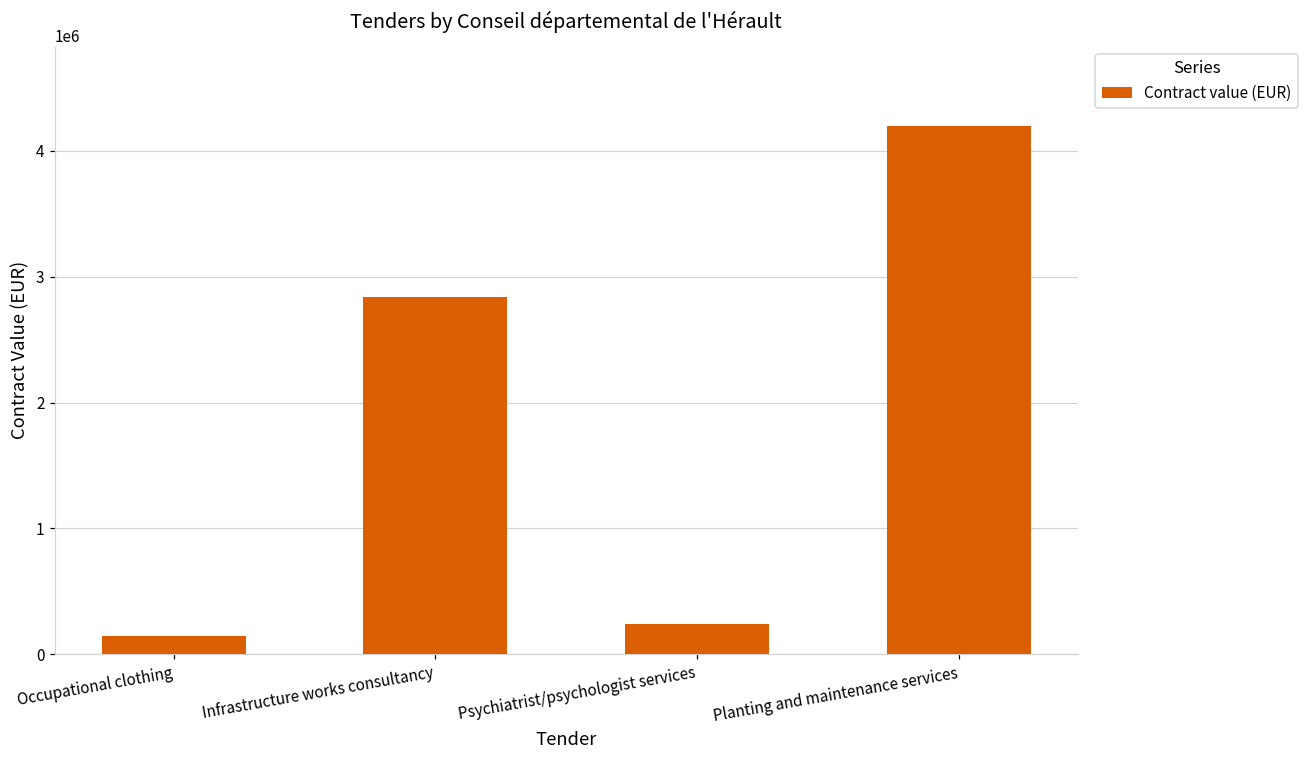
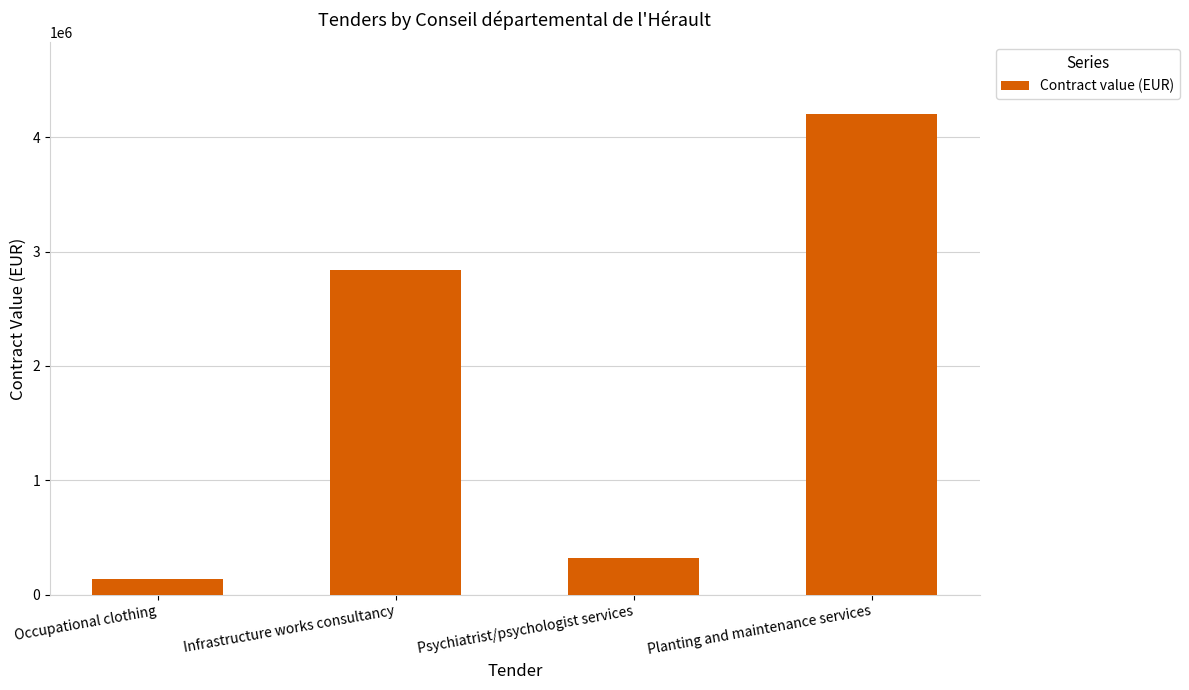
Psychiatrist/psychologist services: 240000 -> 320000
